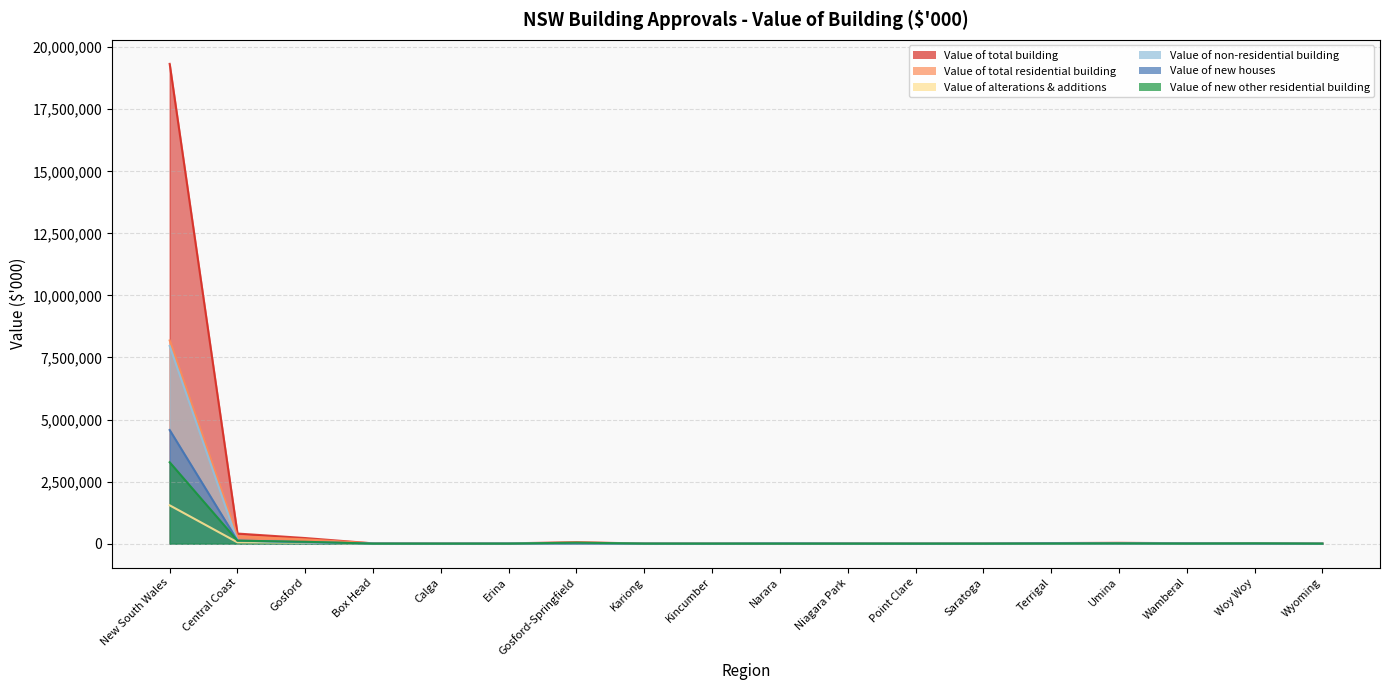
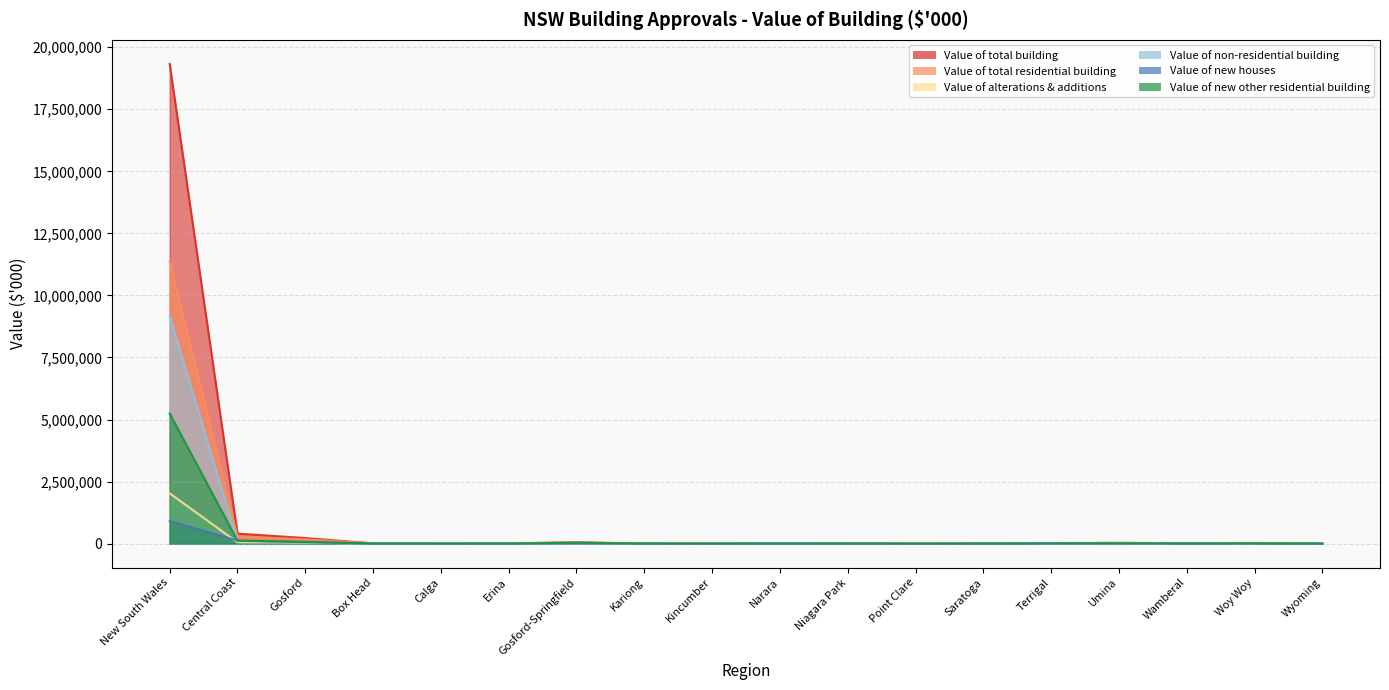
Value of total residential building, New South Wales: 8,200,000 -> 11,400,000
Value of alterations & additions, New South Wales: 1,500,000 -> 2,000,000
Value of non-residential building, New South Wales: 8,000,000 -> 9,200,000
Value of new houses, New South Wales: 4,600,000 -> 900,000
Value of new other residential building, New South Wales: 3,300,000 -> 5,200,000
